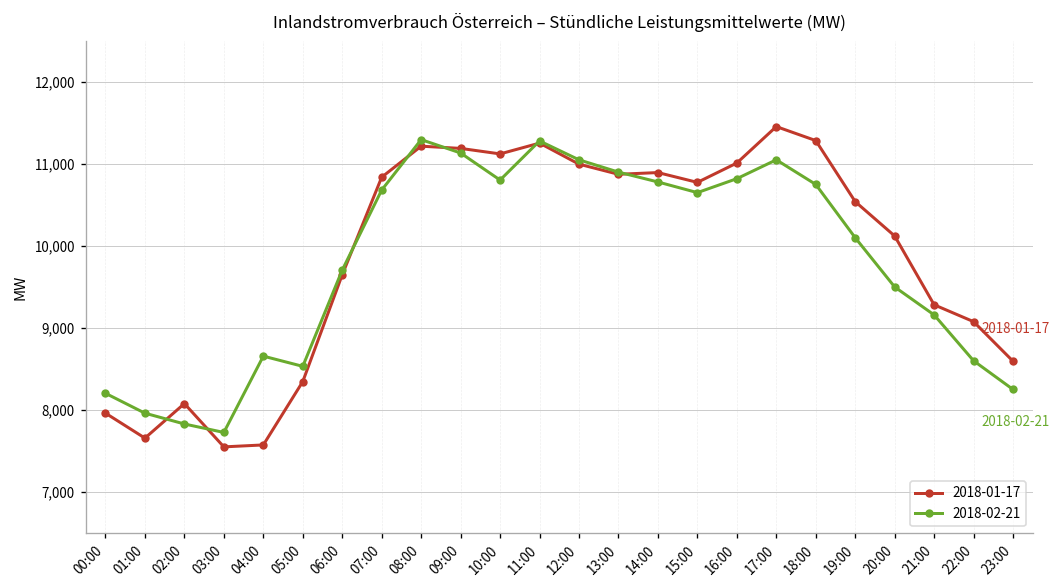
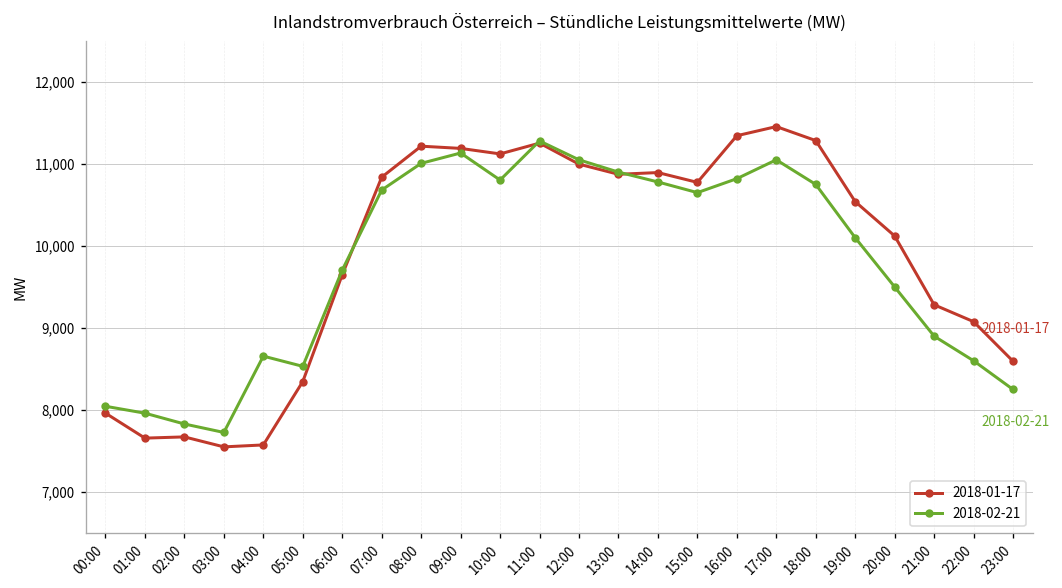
2018-02-21, 00:00: 8,200 -> 8,000
2018-01-17, 02:00: 8,100 -> 7,700
2018-02-21, 08:00: 11,300 -> 11,000
2018-01-17, 16:00: 11,000 -> 11,300
2018-02-21, 21:00: 9,200 -> 8,900
